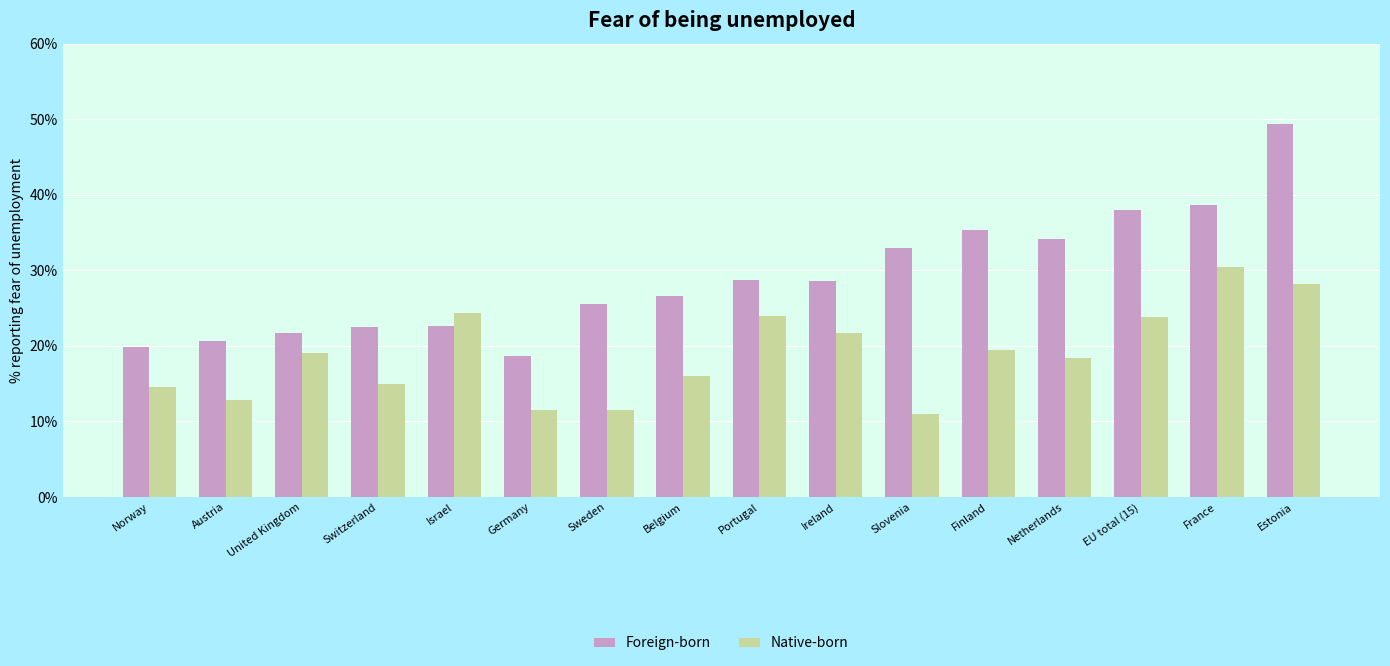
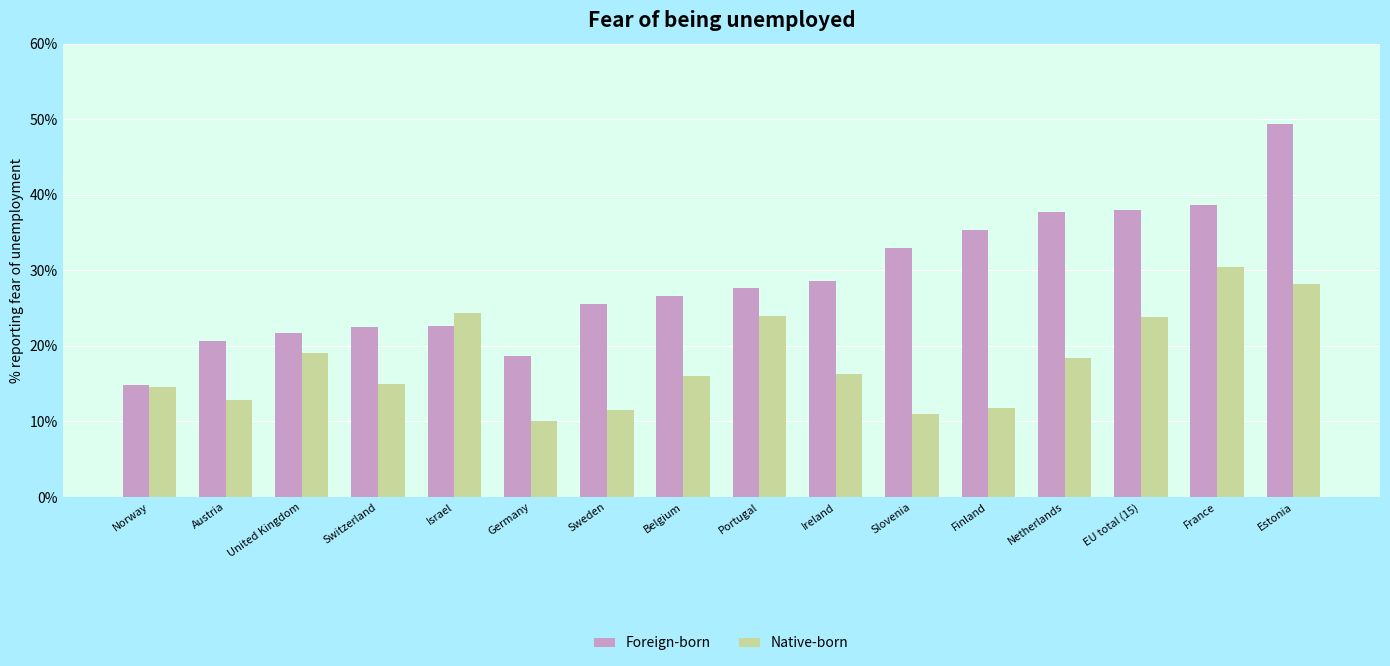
Foreign-born, Norway: 20% -> 15%
Native-born, Germany: 12% -> 10%
Foreign-born, Portugal: 29% -> 28%
Native-born, Ireland: 22% -> 16%
Native-born, Finland: 19% -> 12%
Foreign-born, Netherlands: 34% -> 38%
